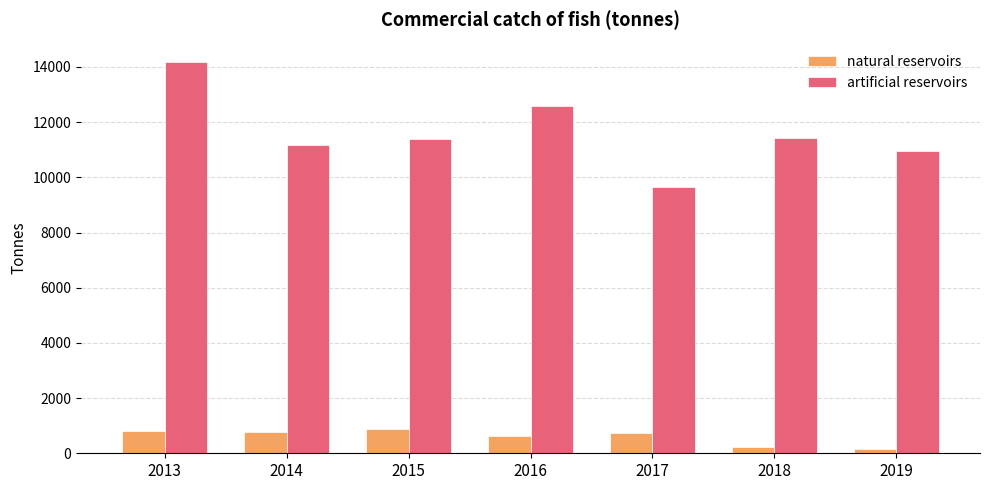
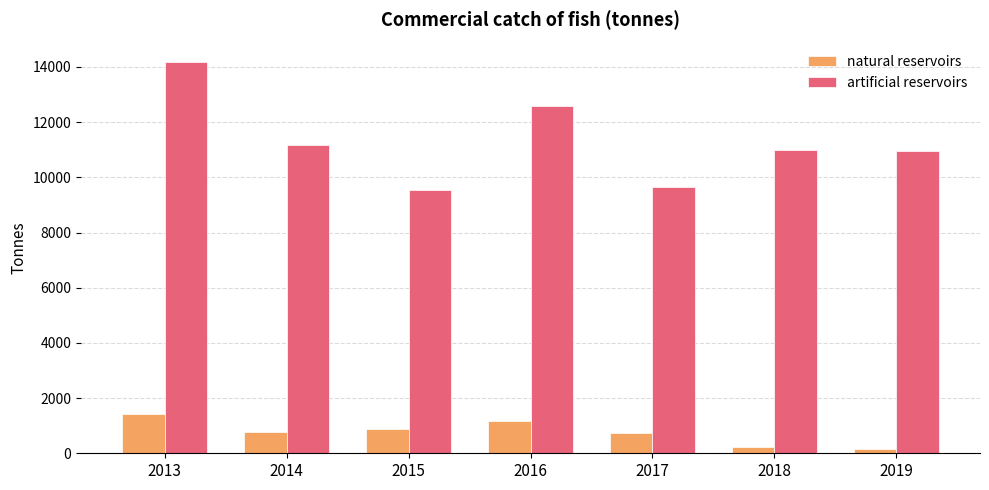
natural reservoirs, 2013: 800 -> 1400
artificial reservoirs, 2015: 11400 -> 9500
natural reservoirs, 2016: 600 -> 1200
artificial reservoirs, 2018: 11400 -> 11000
